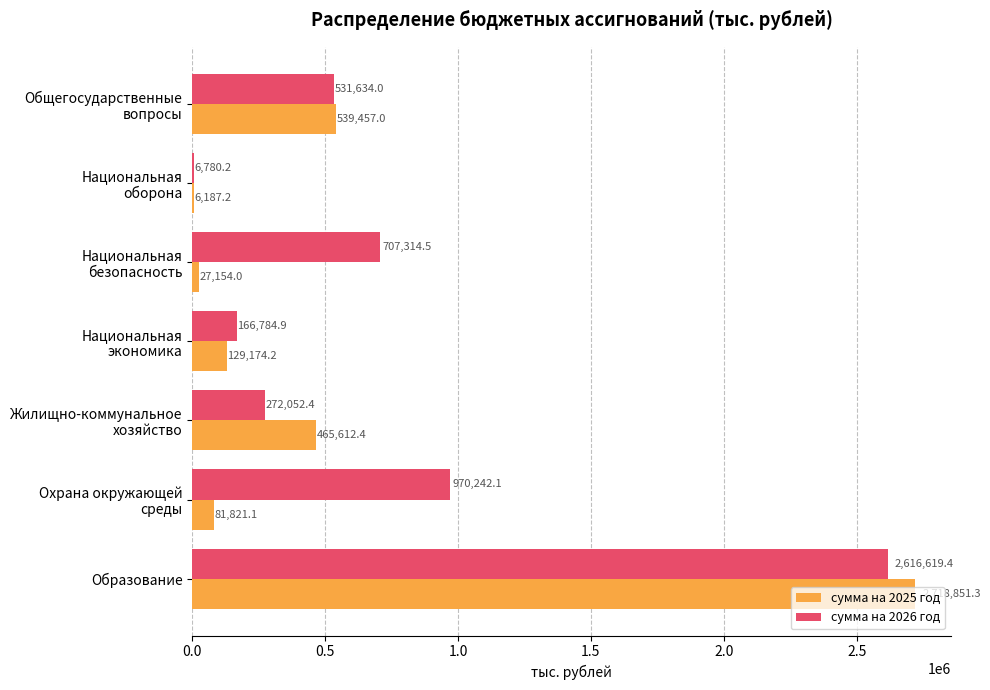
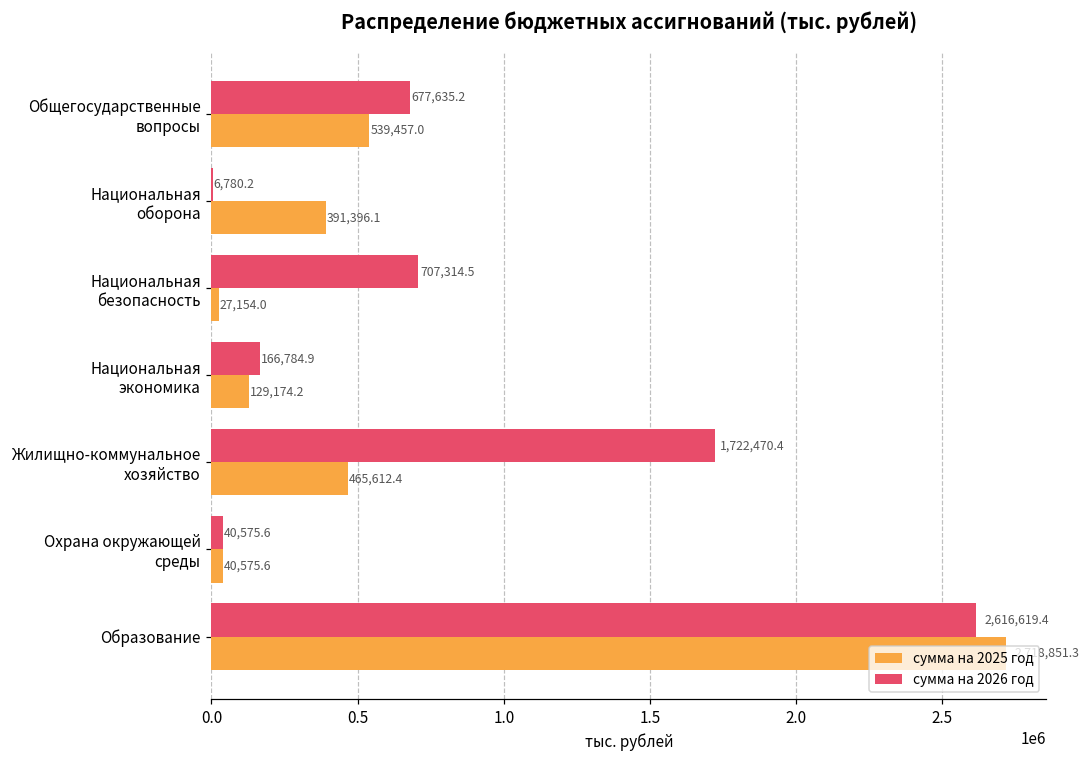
сумма на 2026 год, Общегосударственные вопросы: 531,634.0 -> 677,635.2
сумма на 2025 год, Национальная оборона: 6,187.2 -> 391,396.1
сумма на 2026 год, Жилищно-коммунальное хозяйство: 272,052.4 -> 1,722,470.4
сумма на 2026 год, Охрана окружающей среды: 970,242.1 -> 40,575.6
сумма на 2025 год, Охрана окружающей среды: 81,821.1 -> 40,575.6
